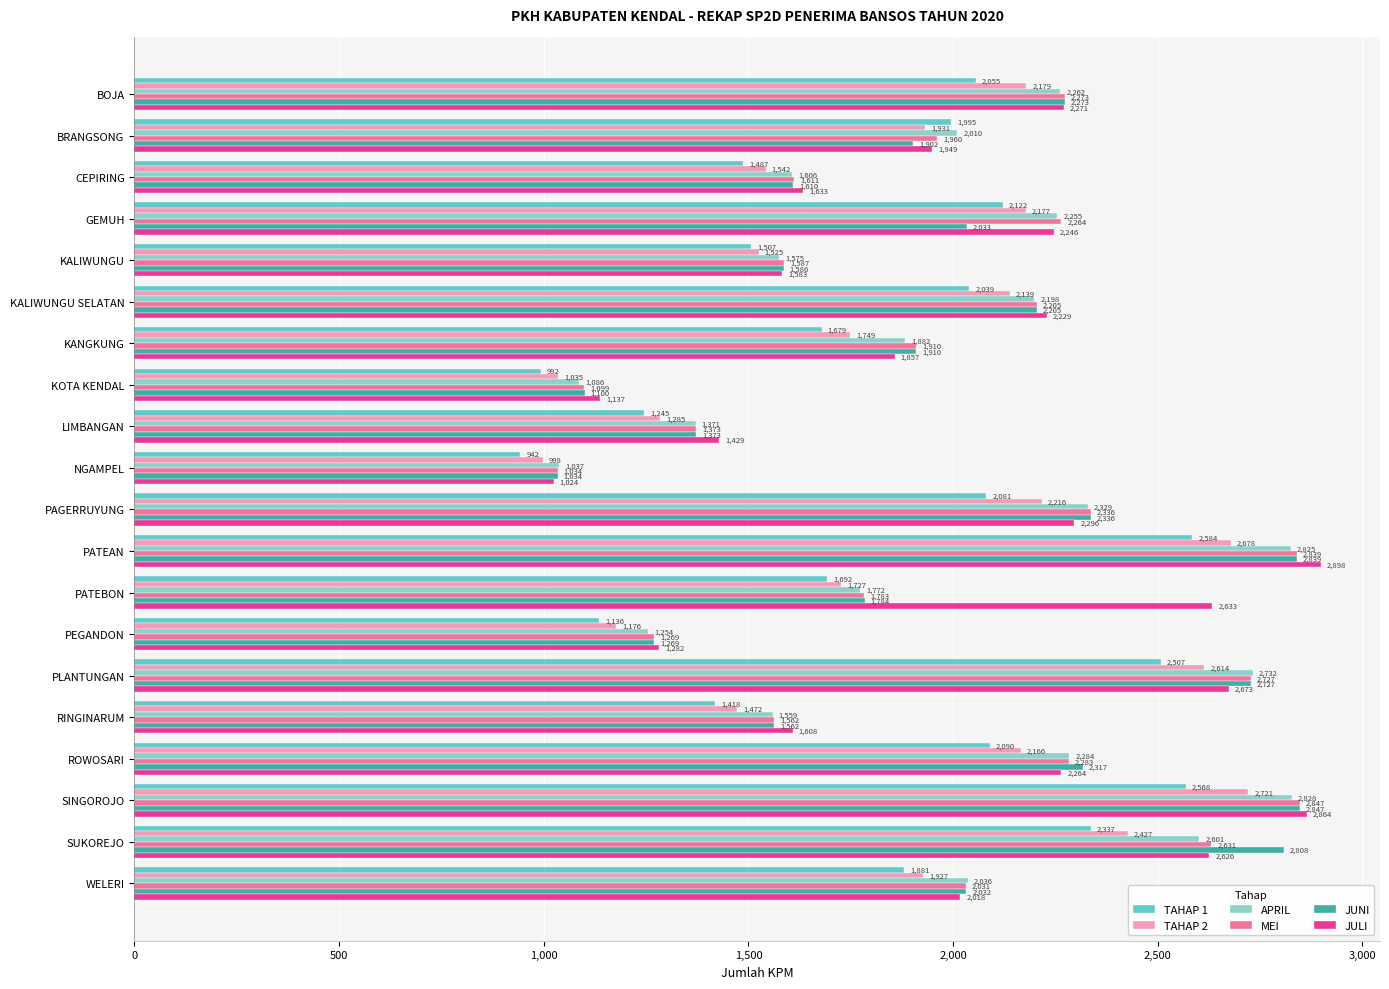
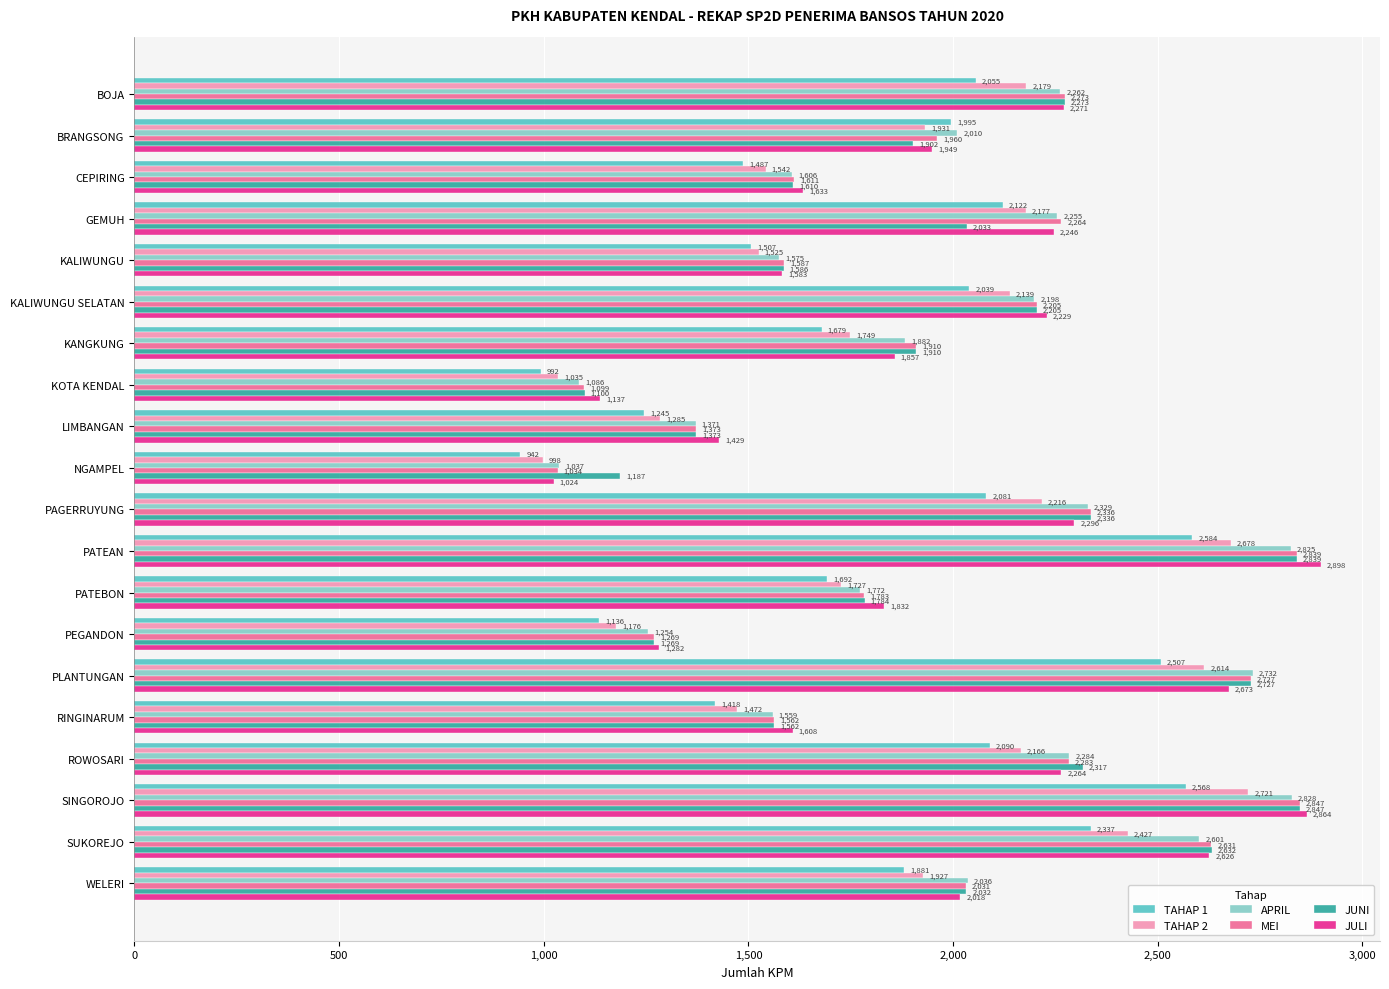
JUNI, NGAMPEL: 1,034 -> 1,187
JULI, PATEBON: 2,633 -> 1,832
JUNI, SUKOREJO: 2,808 -> 2,632
